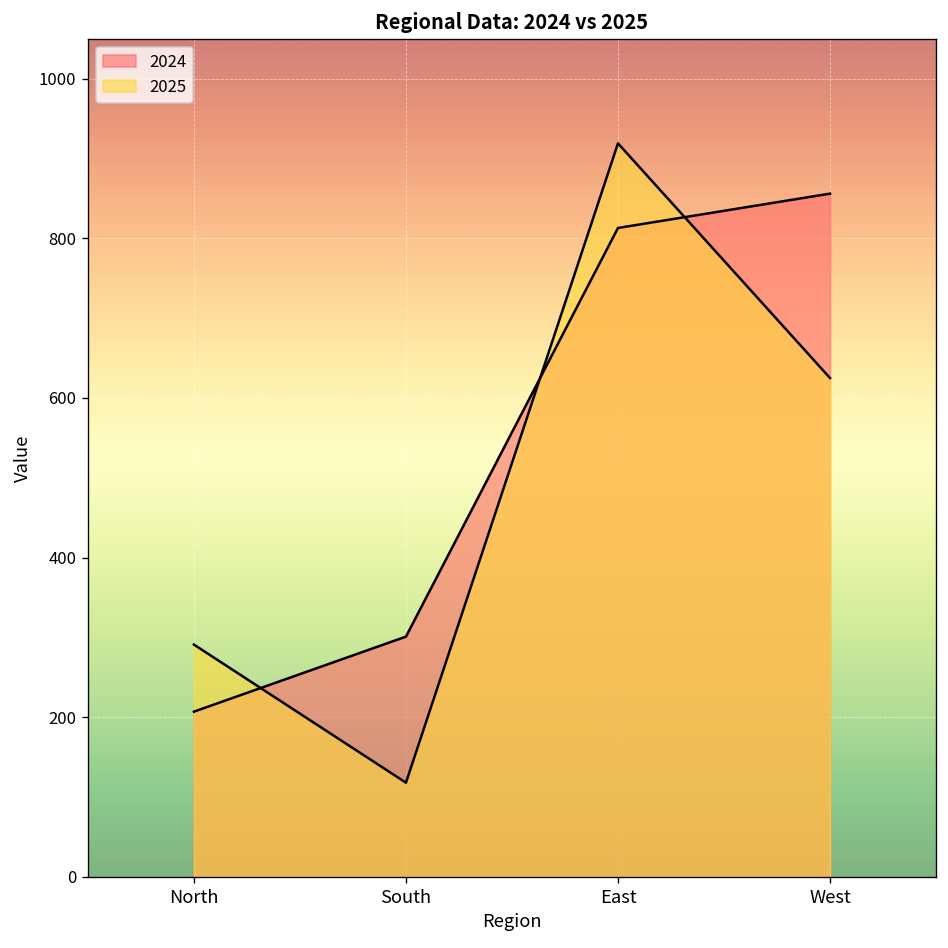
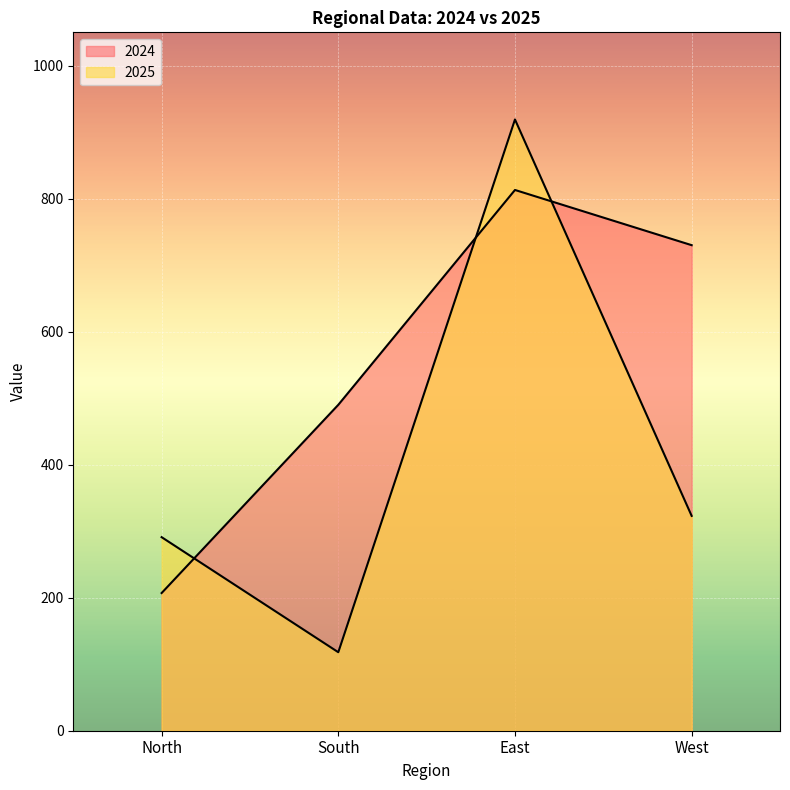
2024, South: 300 -> 490
2024, West: 860 -> 730
2025, West: 630 -> 320
